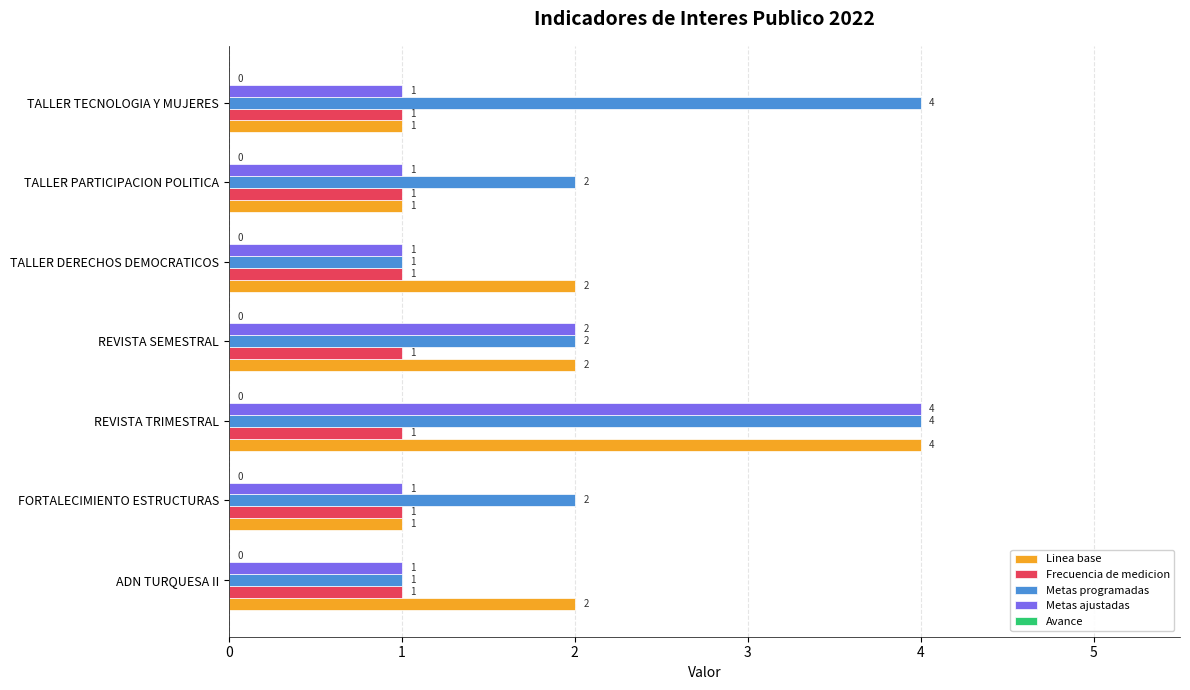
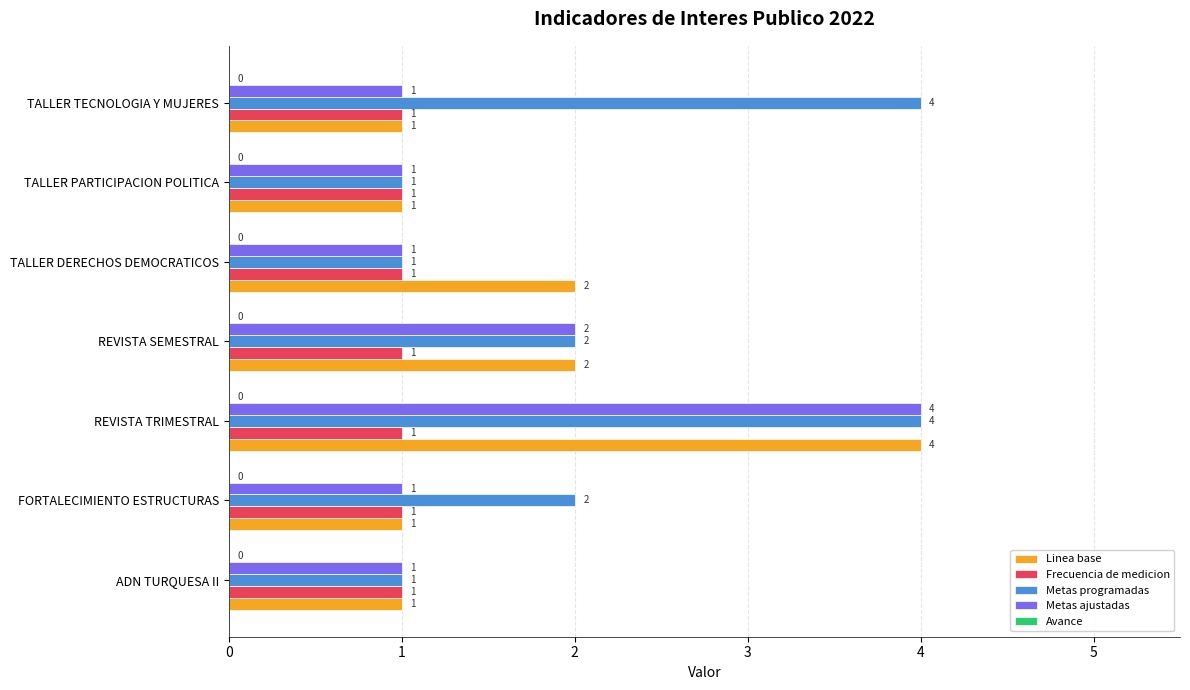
Metas programadas, TALLER PARTICIPACION POLITICA: 2 -> 1
Linea base, ADN TURQUESA II: 2 -> 1
